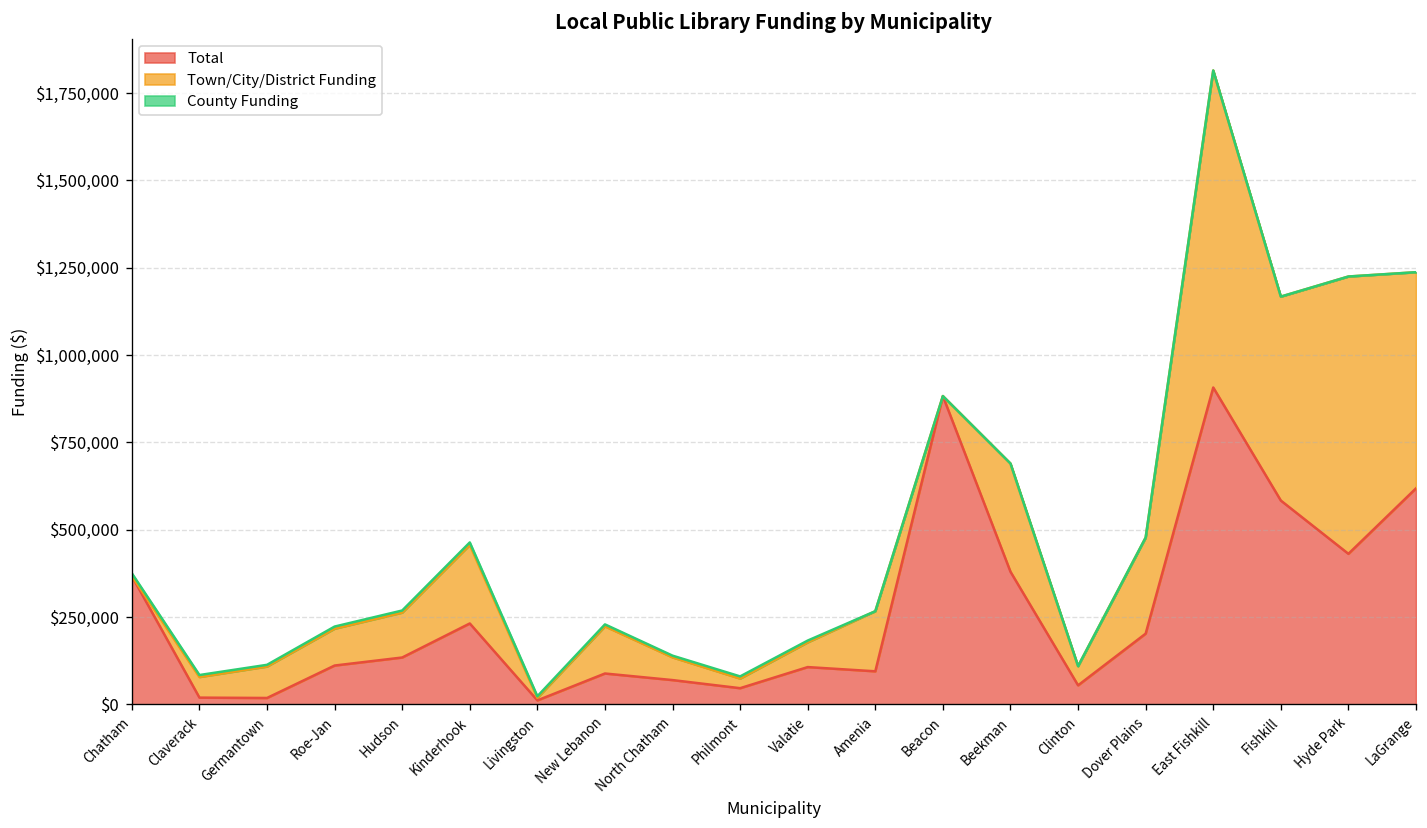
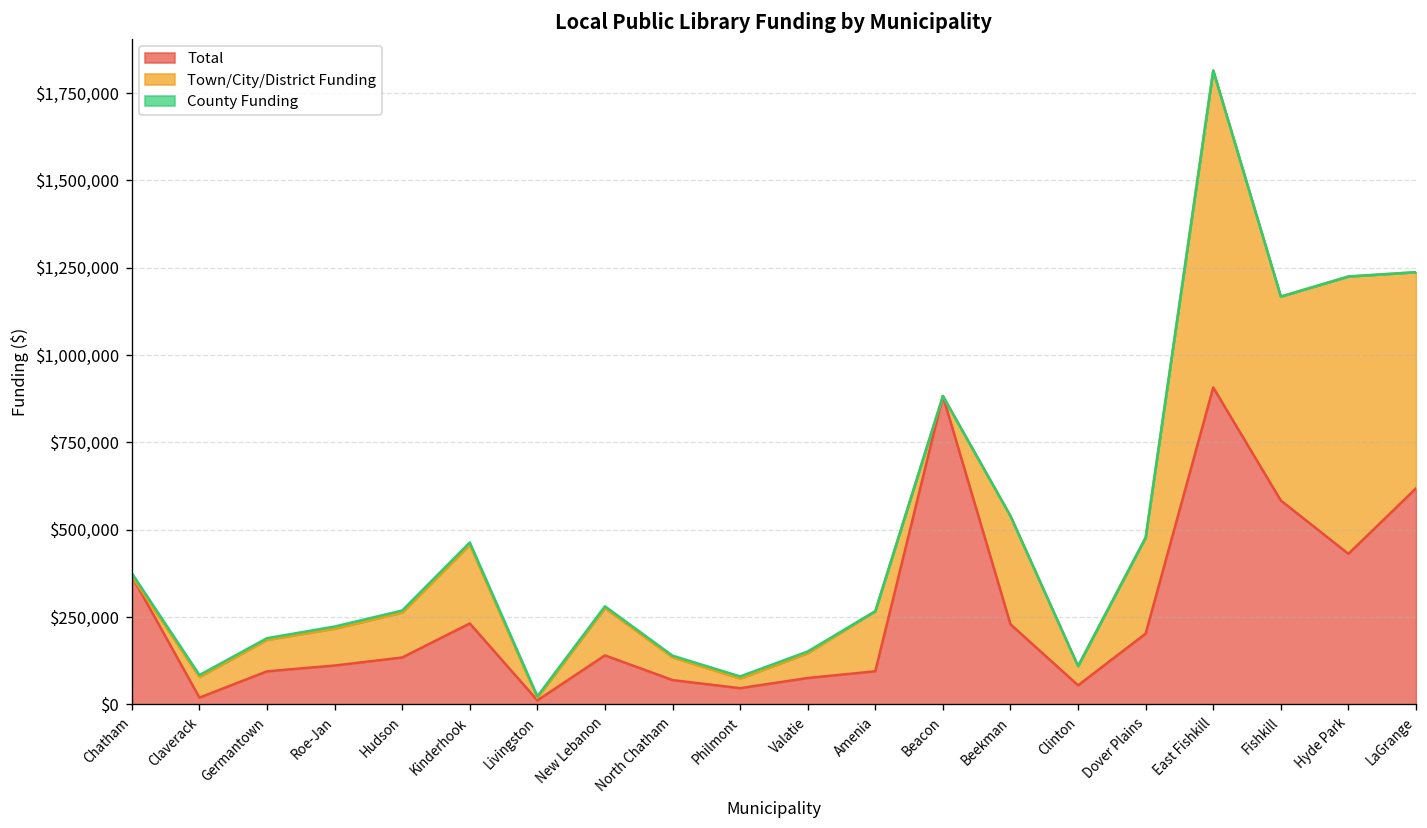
Total, Germantown: $20,000 -> $90,000
Total, New Lebanon: $90,000 -> $140,000
Total, Valatie: $110,000 -> $80,000
Total, Beekman: $380,000 -> $230,000
